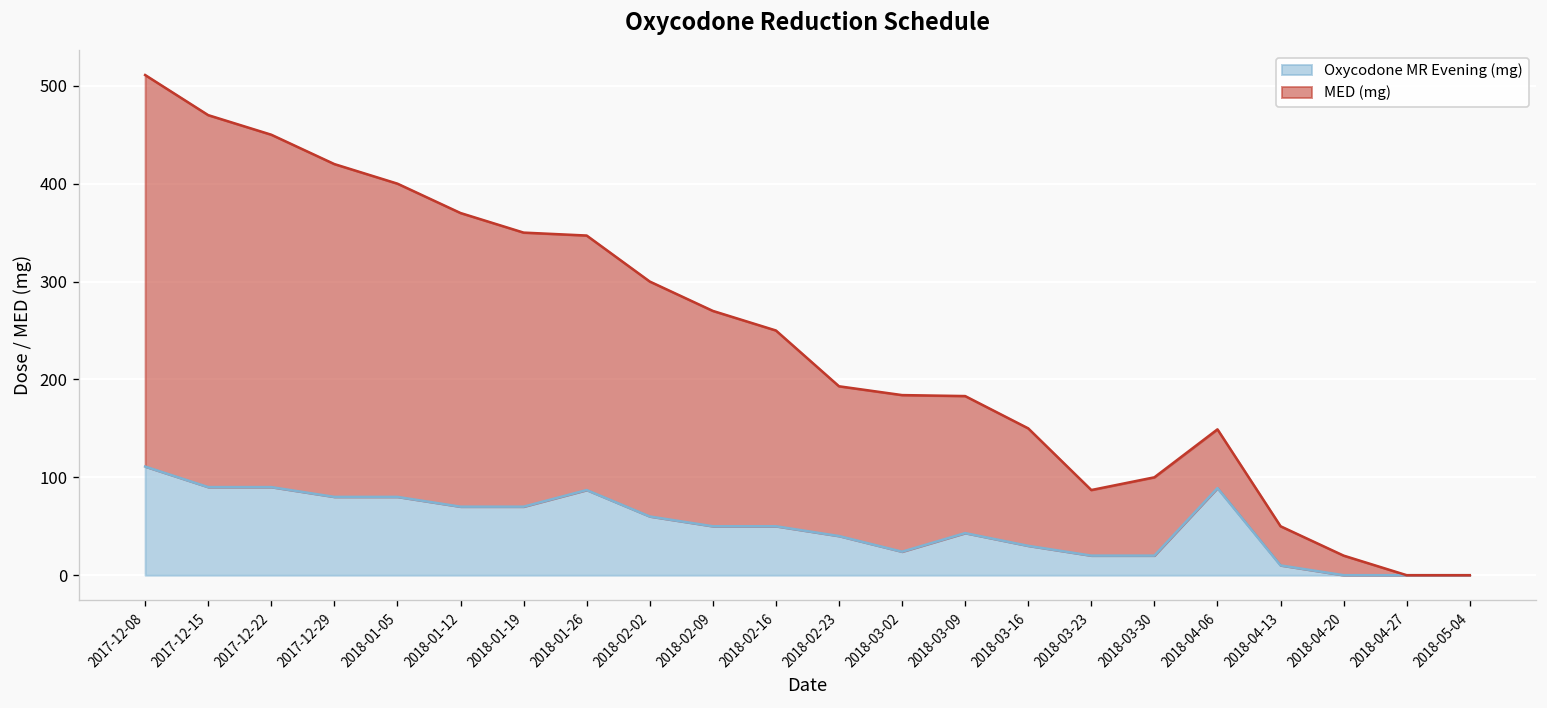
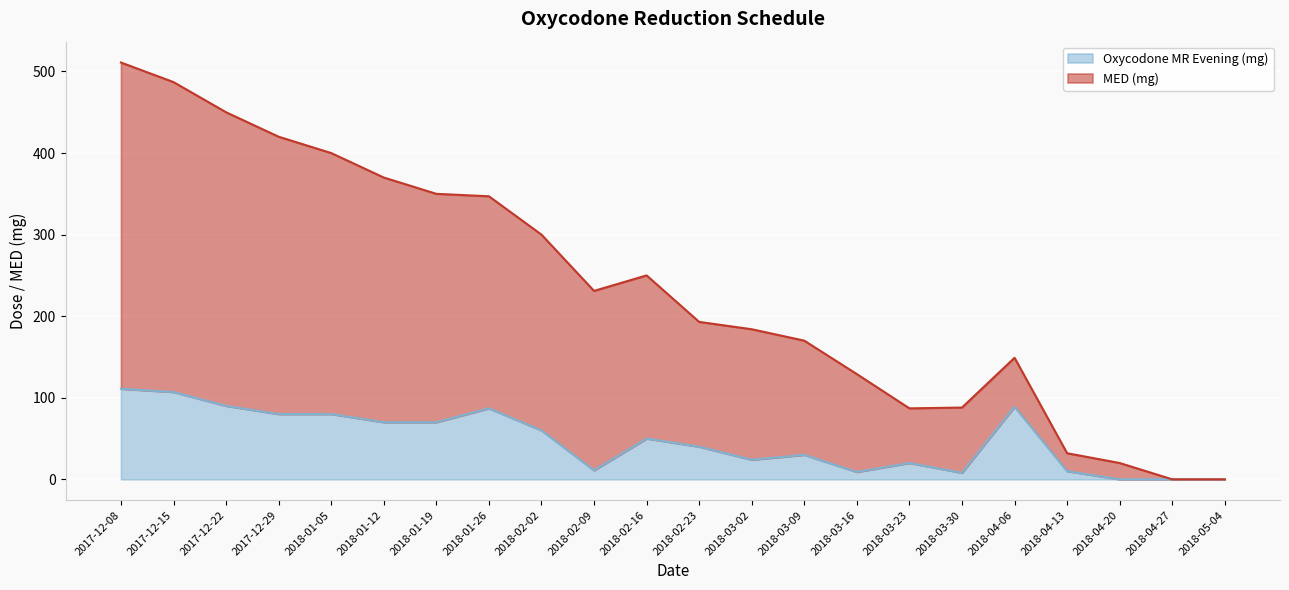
Oxycodone MR Evening (mg), 2017-12-15: 90 -> 110
Oxycodone MR Evening (mg), 2018-02-09: 50 -> 10
Oxycodone MR Evening (mg), 2018-03-09: 40 -> 30
Oxycodone MR Evening (mg), 2018-03-16: 30 -> 10
Oxycodone MR Evening (mg), 2018-03-30: 20 -> 10
MED (mg), 2018-04-13: 40 -> 20
